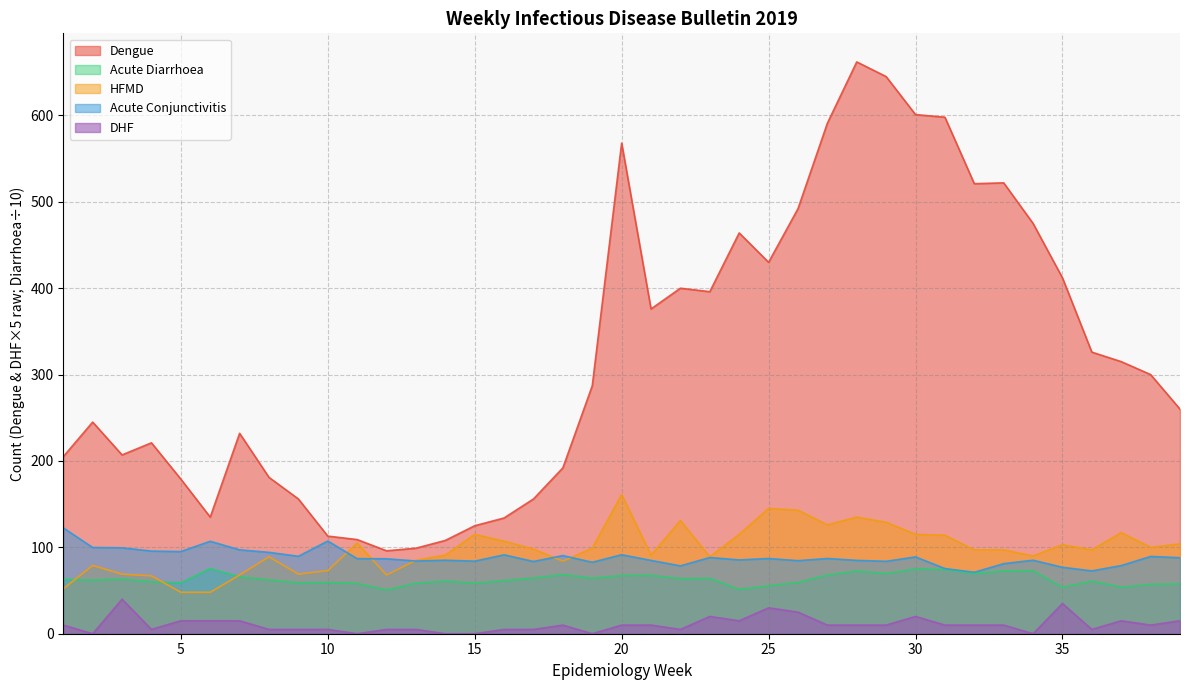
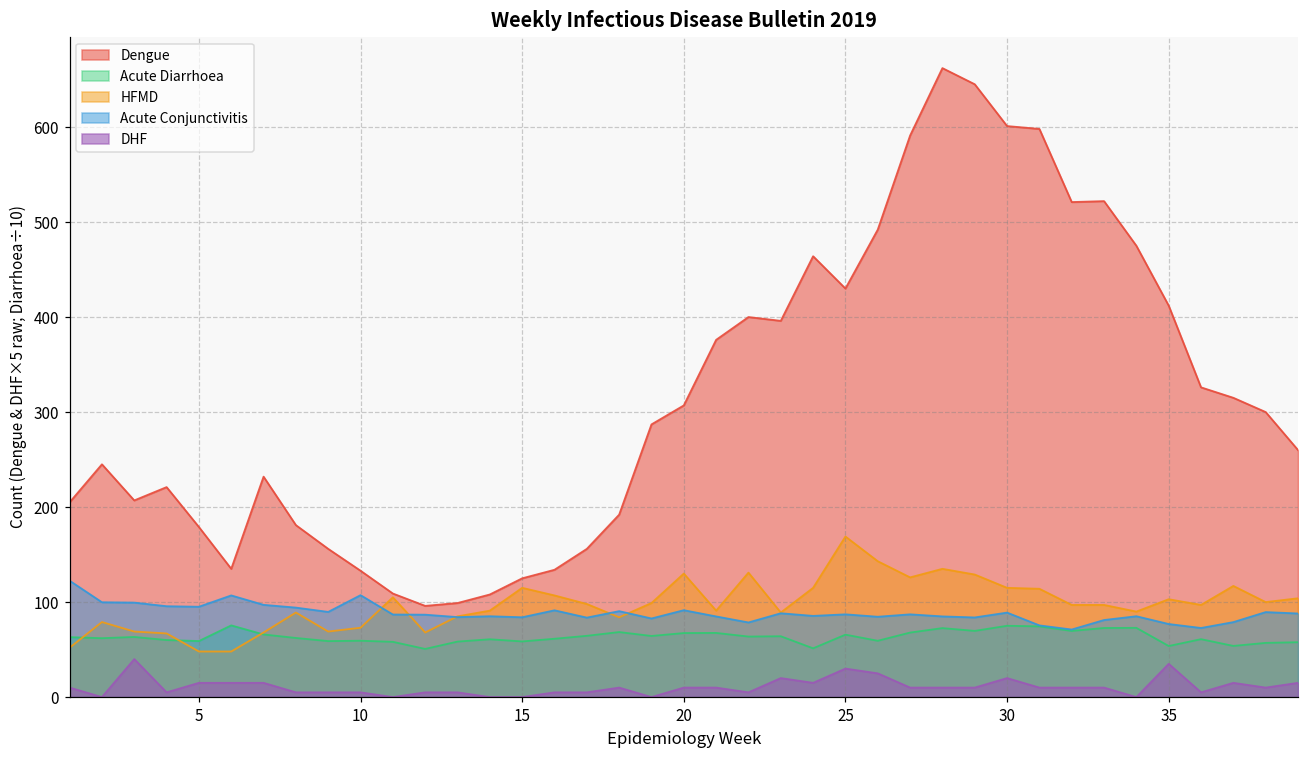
Dengue, 10: 110 -> 130
Dengue, 20: 570 -> 310
HFMD, 20: 160 -> 130
Acute Diarrhoea, 25: 60 -> 70
HFMD, 25: 150 -> 170
